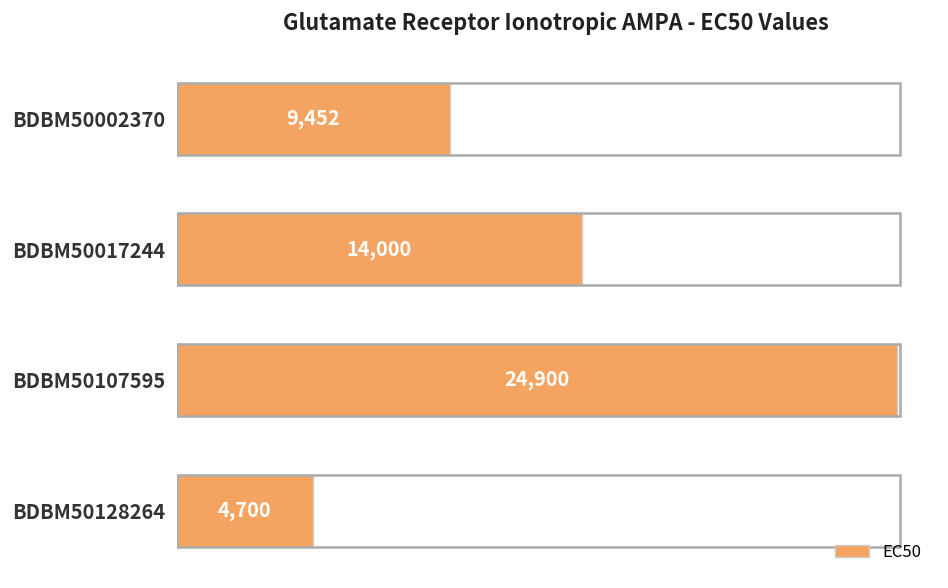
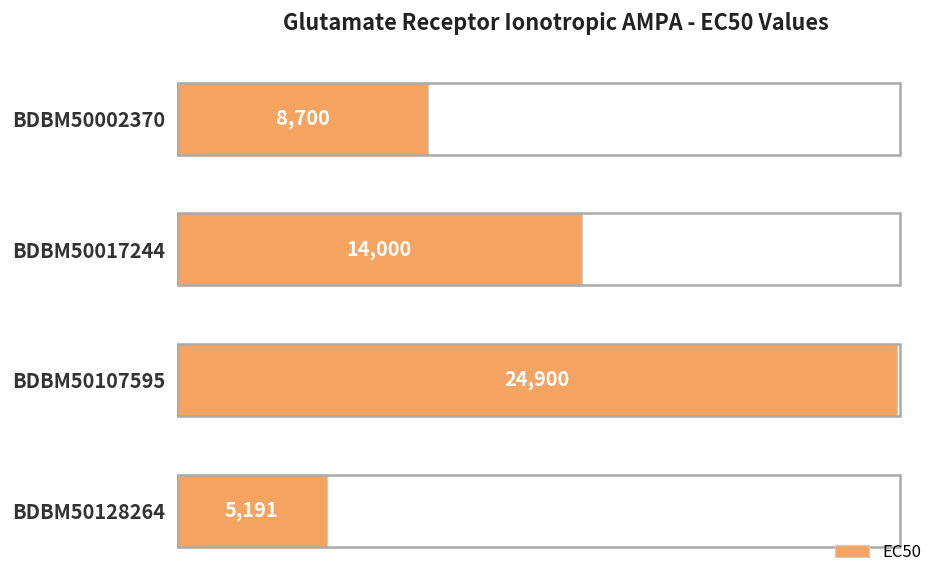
BDBM50002370: 9,452 -> 8,700
BDBM50128264: 4,700 -> 5,191
